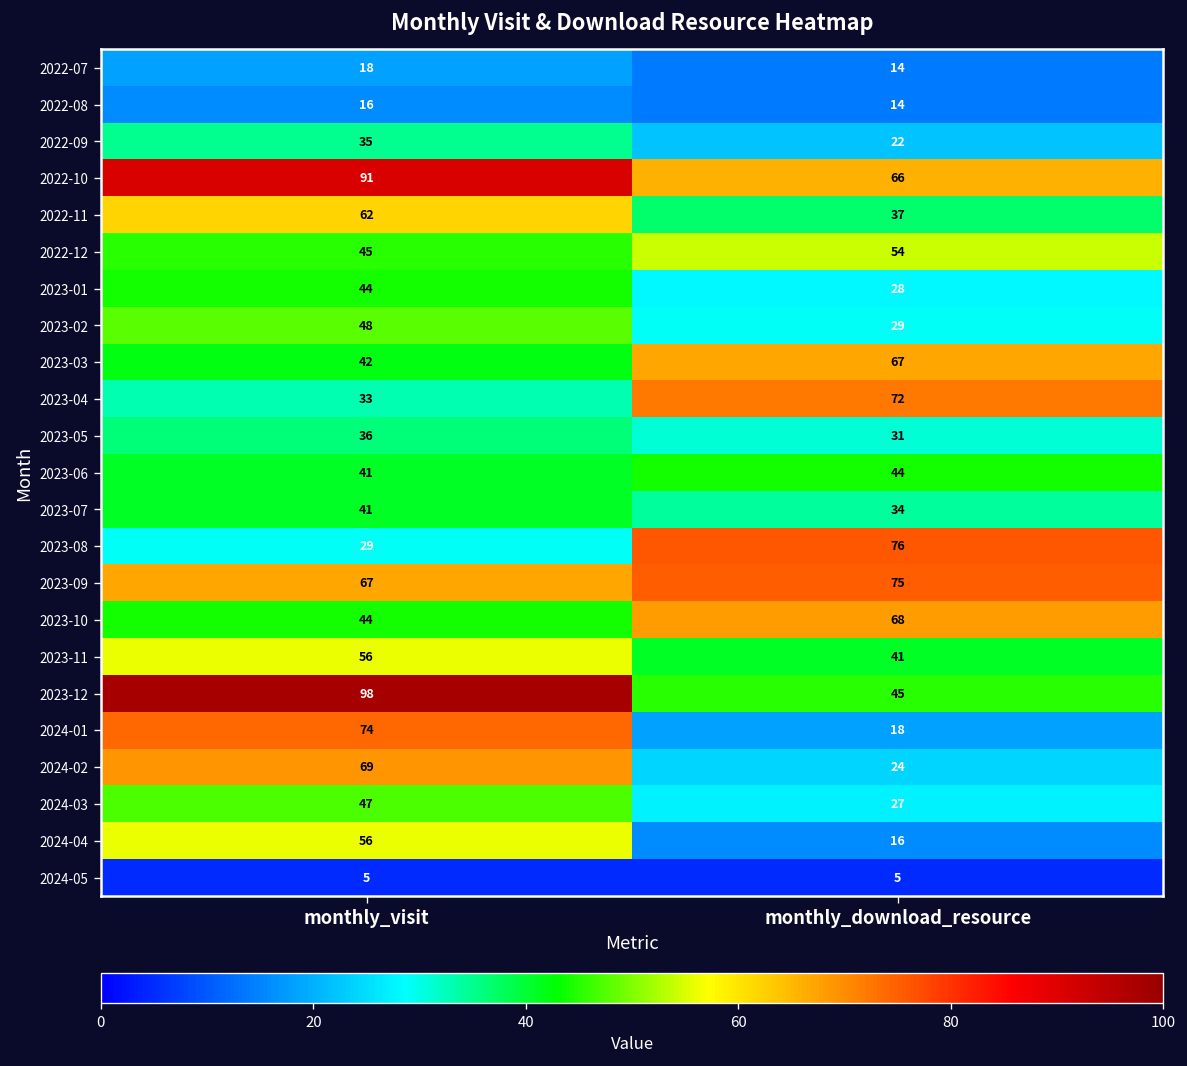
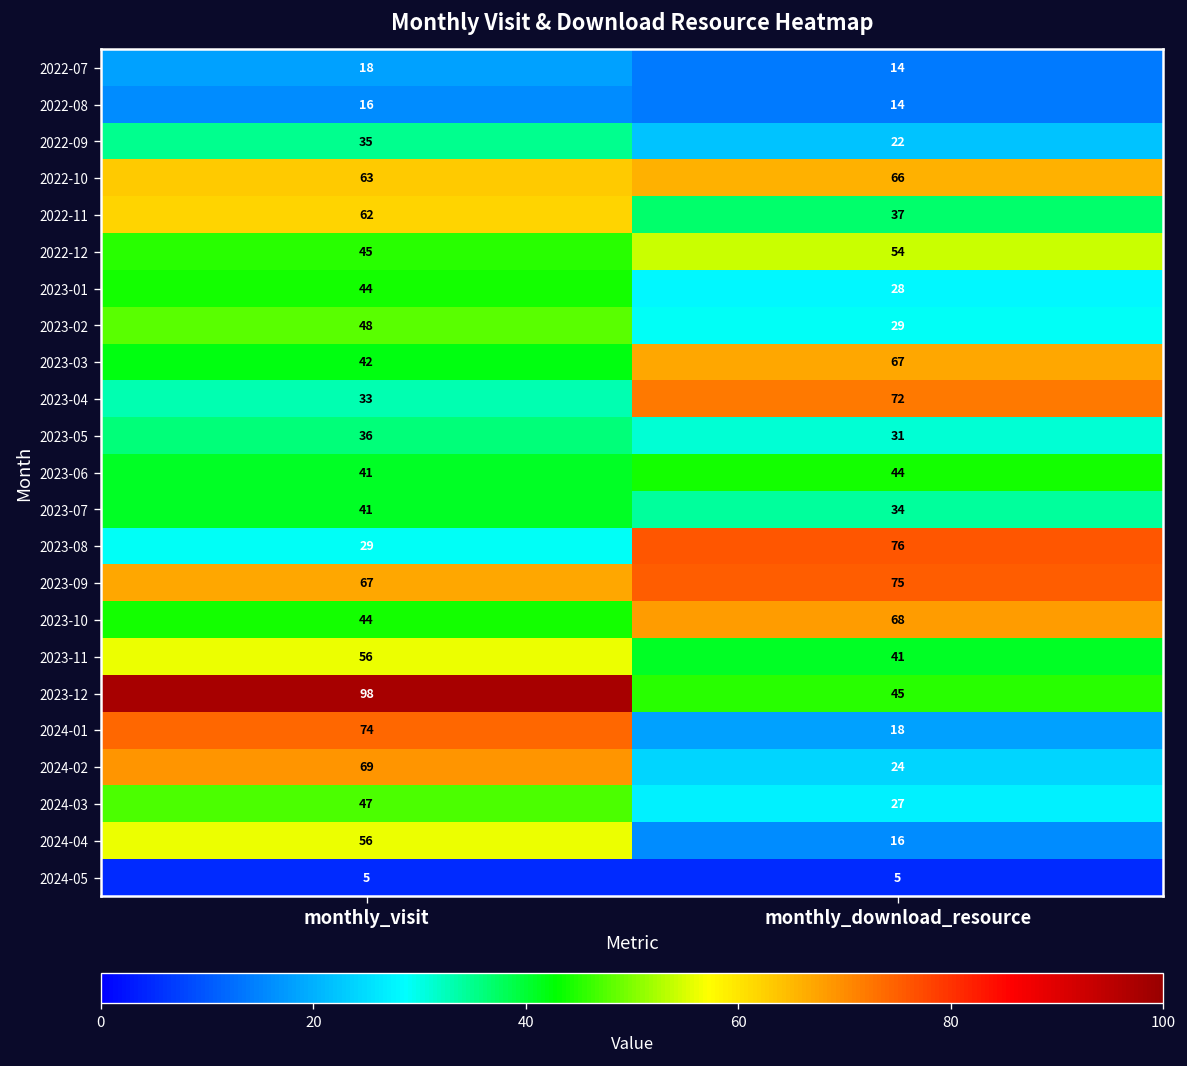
2022-10, monthly_visit: 91 -> 63
